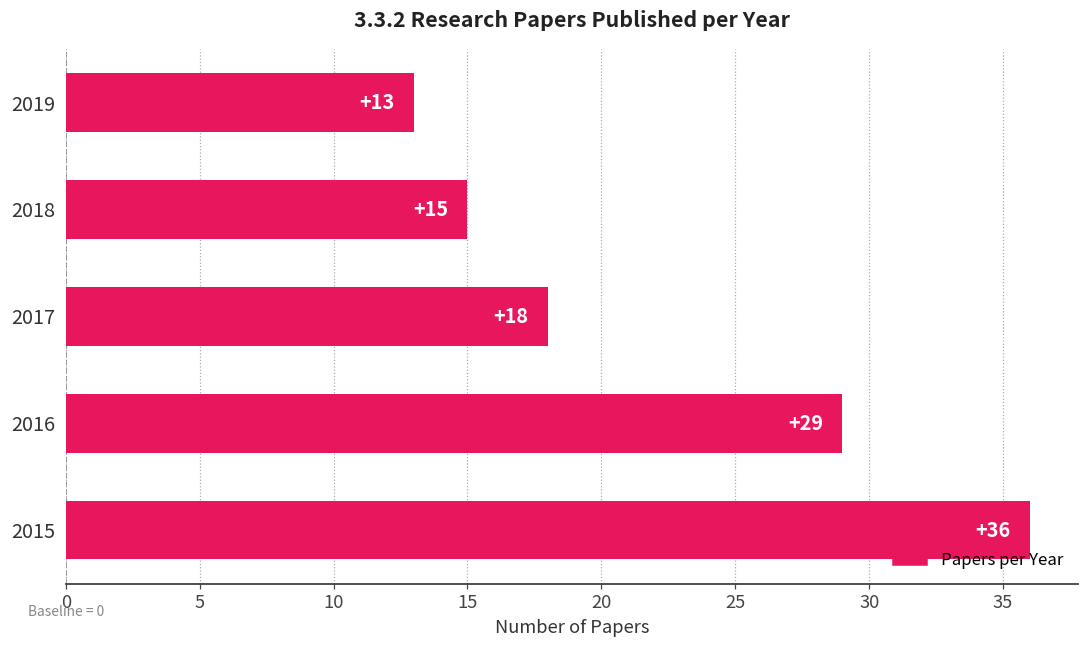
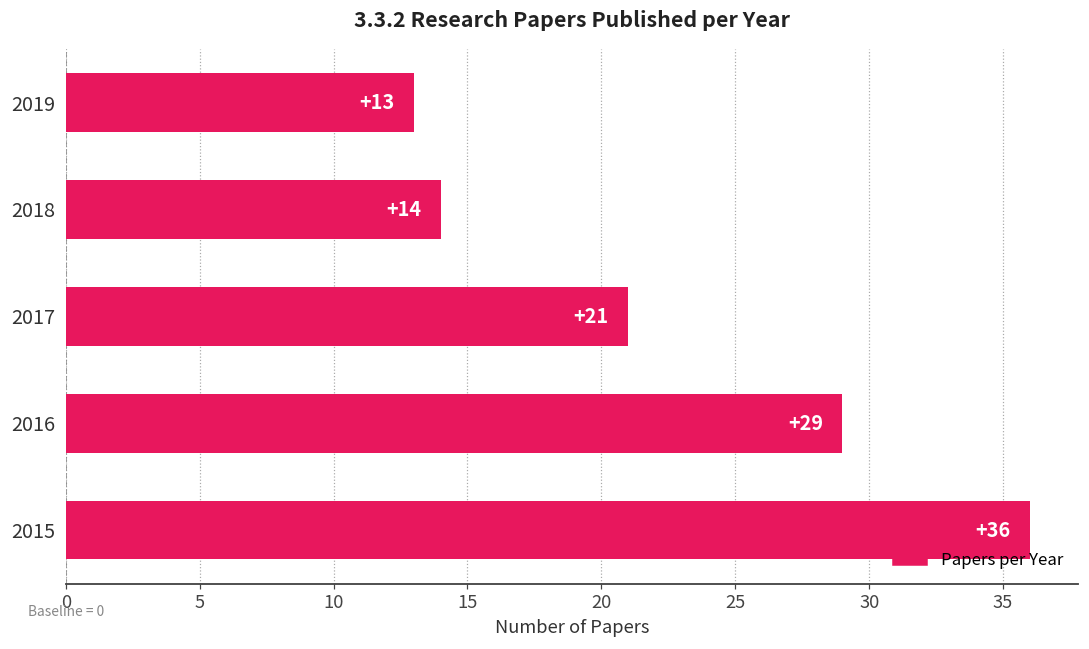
2018: +15 -> +14
2017: +18 -> +21
